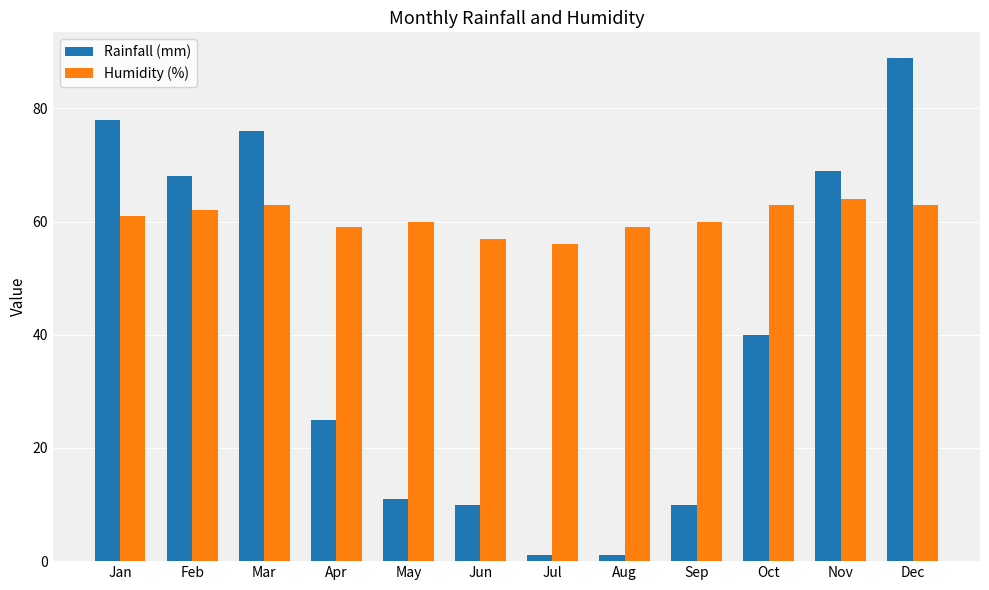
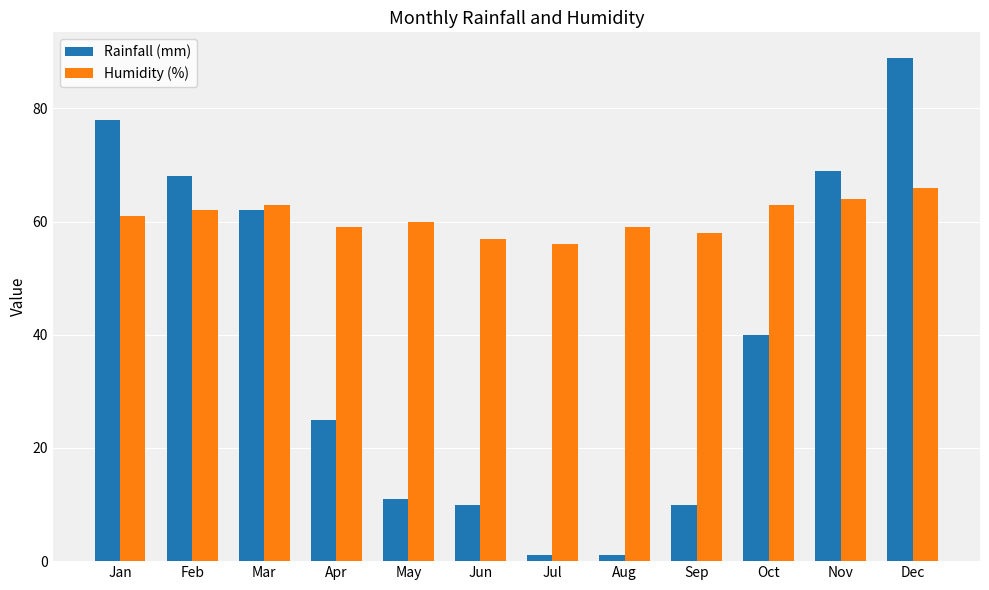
Rainfall (mm), Mar: 76 -> 62
Humidity (%), Sep: 60 -> 58
Humidity (%), Dec: 63 -> 66
